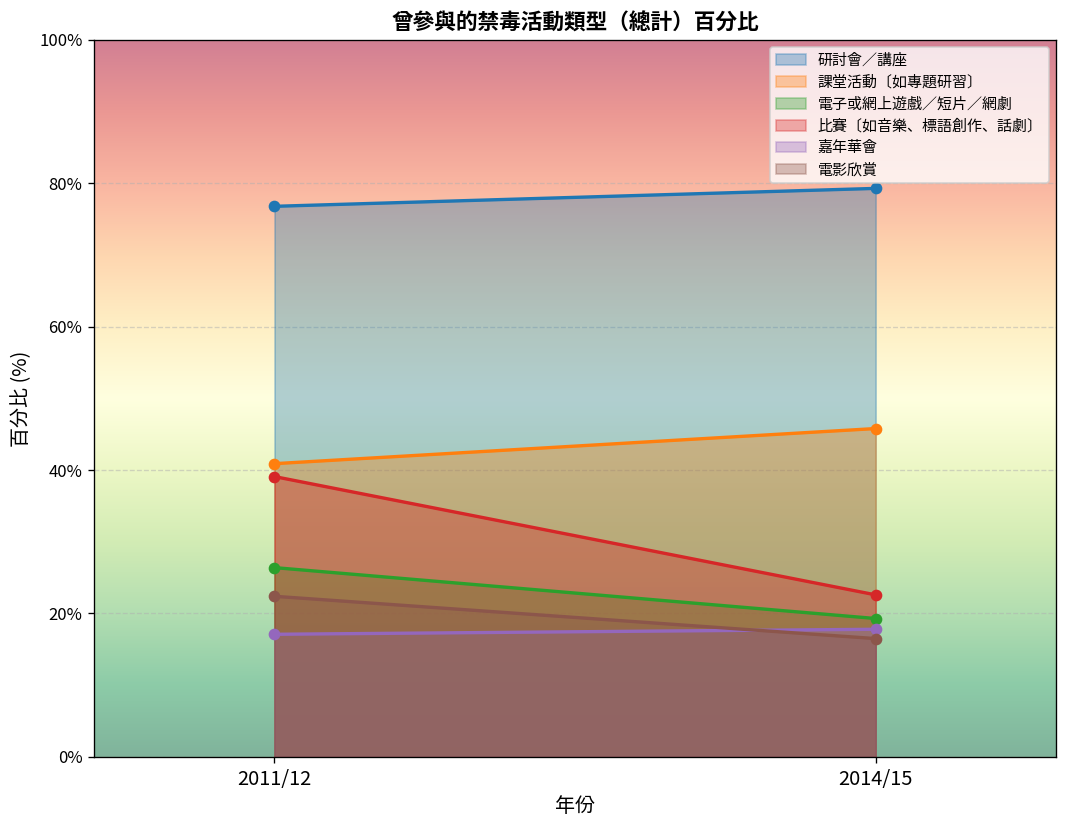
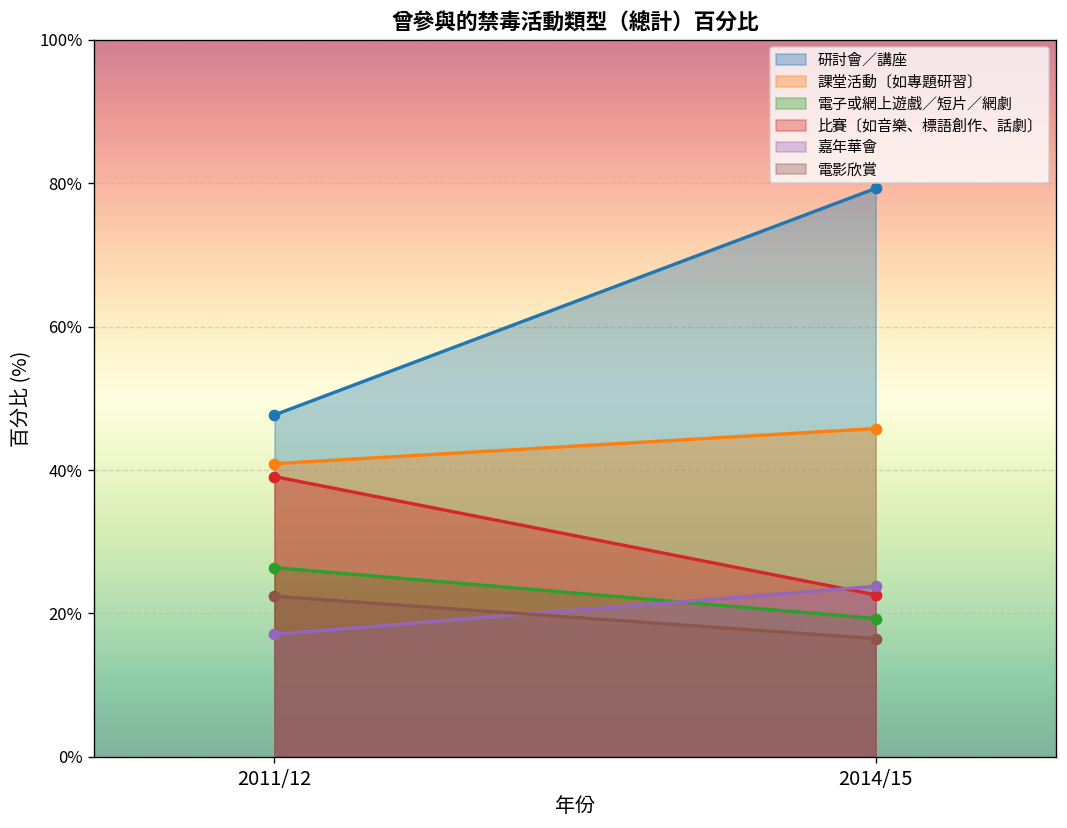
研討會／講座, 2011/12: 77% -> 48%
嘉年華會, 2014/15: 18% -> 24%
